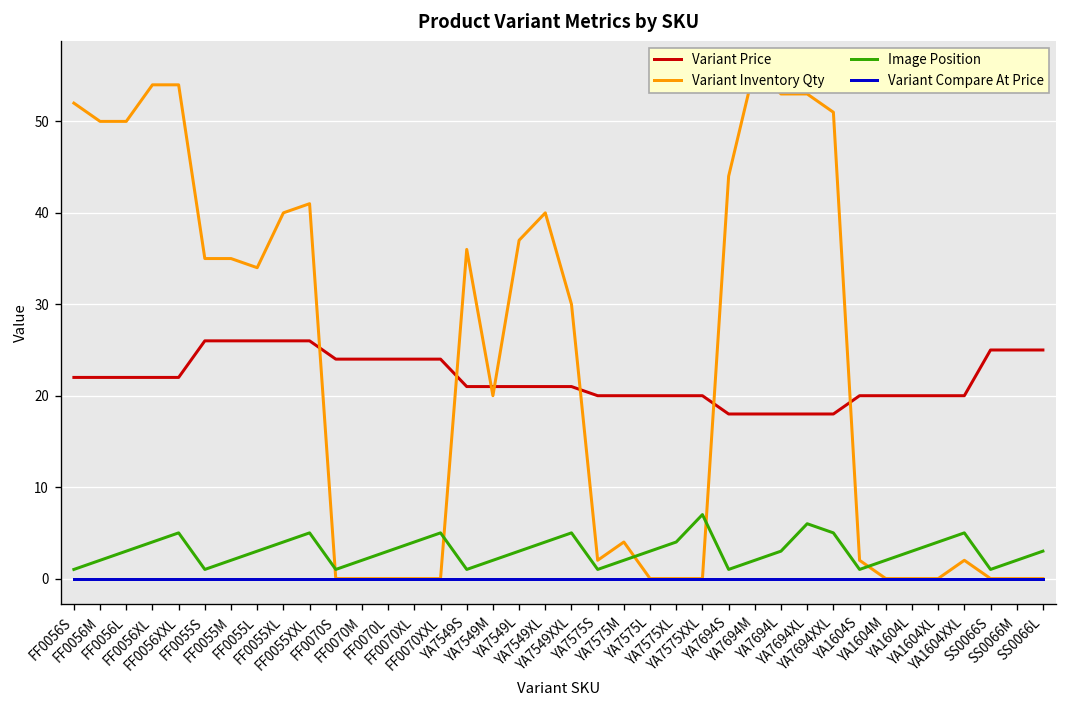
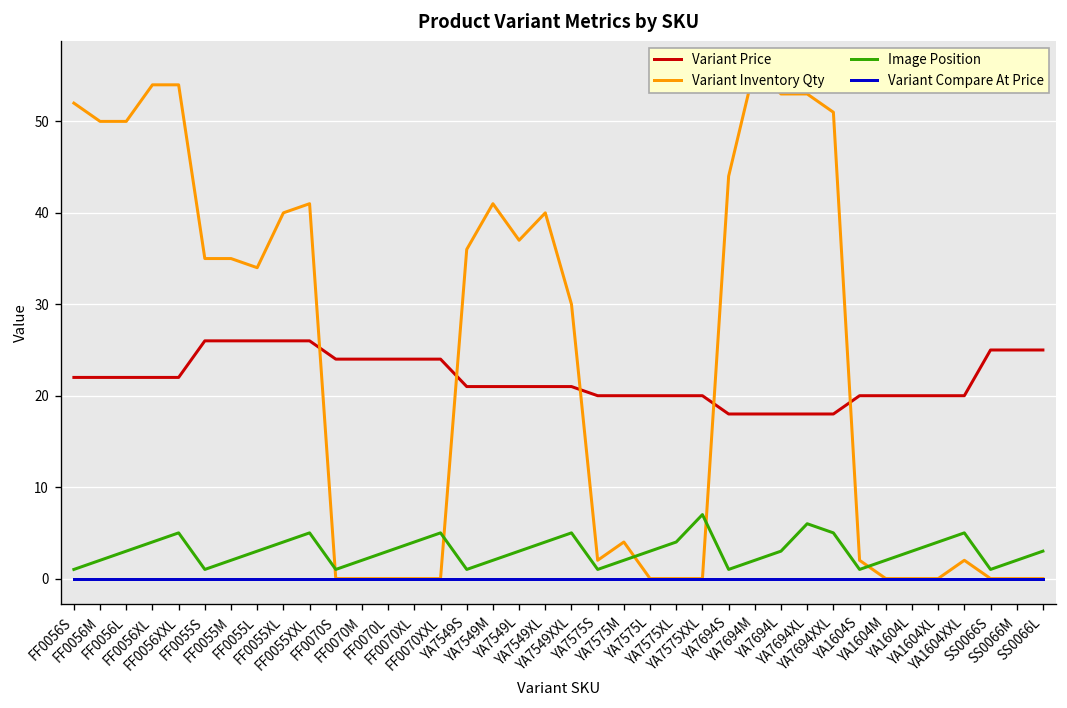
Variant Inventory Qty, YA7549M: 20 -> 41
